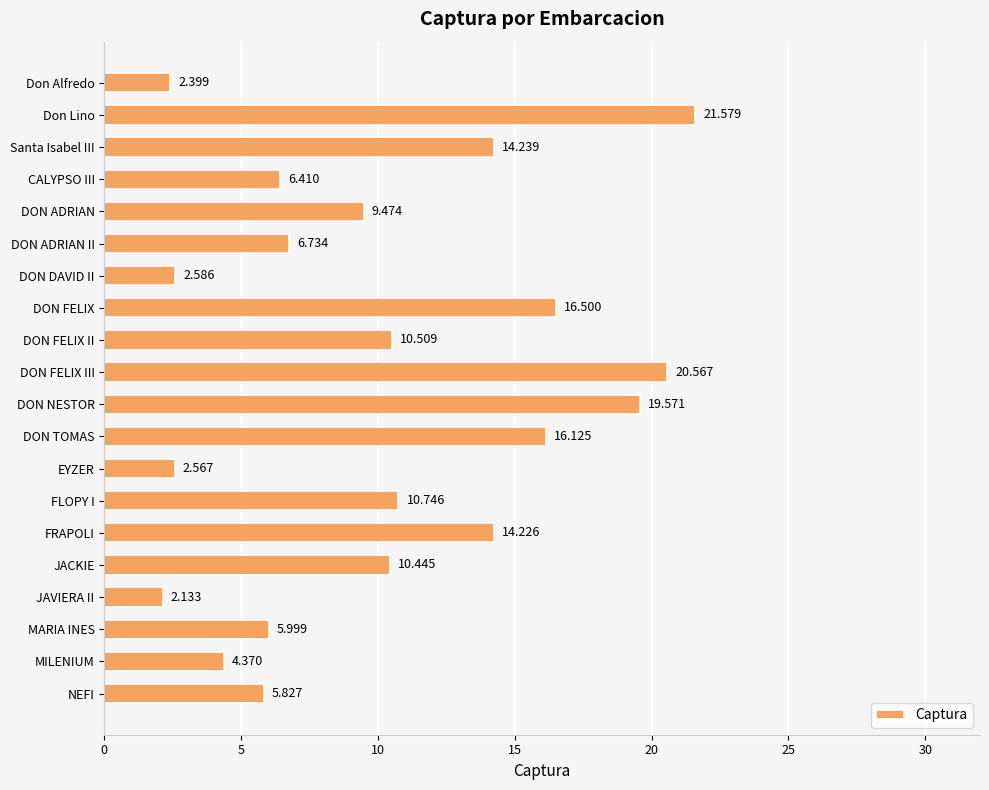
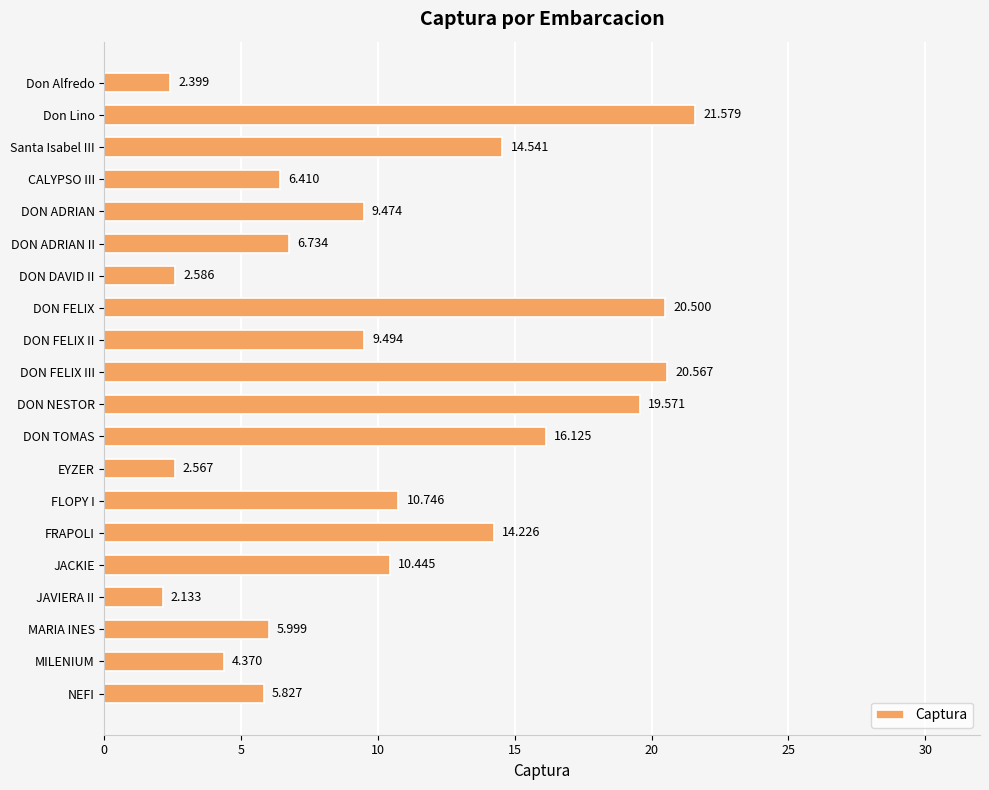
Santa Isabel III: 14.239 -> 14.541
DON FELIX: 16.500 -> 20.500
DON FELIX II: 10.509 -> 9.494
